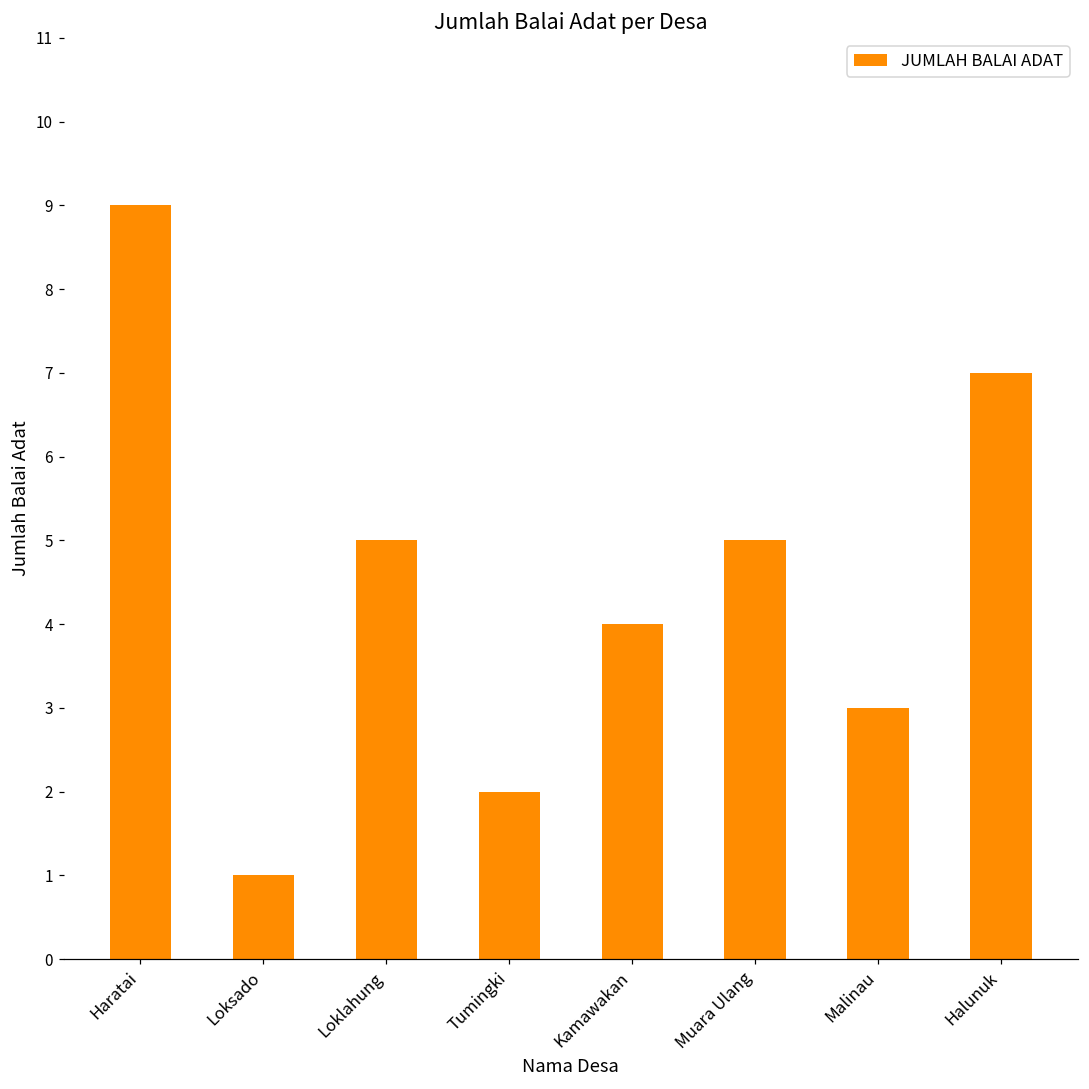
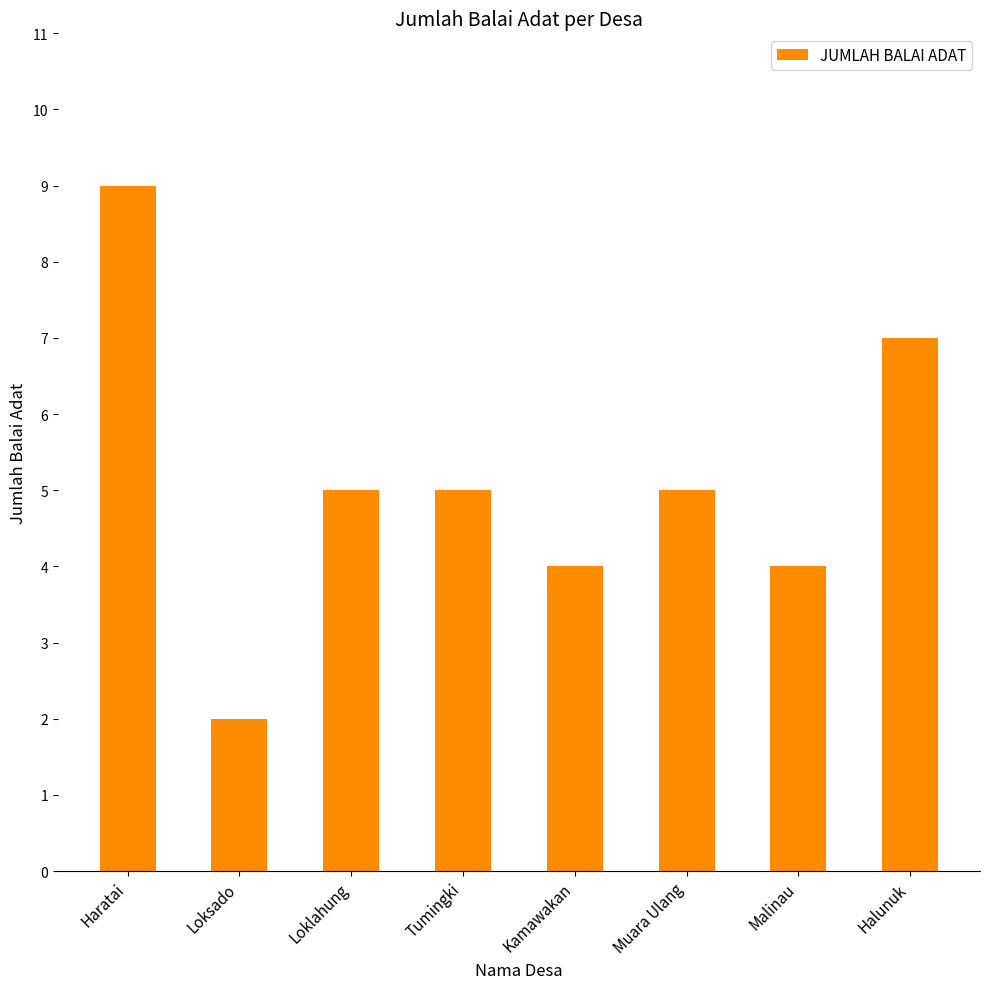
Loksado: 1 -> 2
Tumingki: 2 -> 5
Malinau: 3 -> 4
